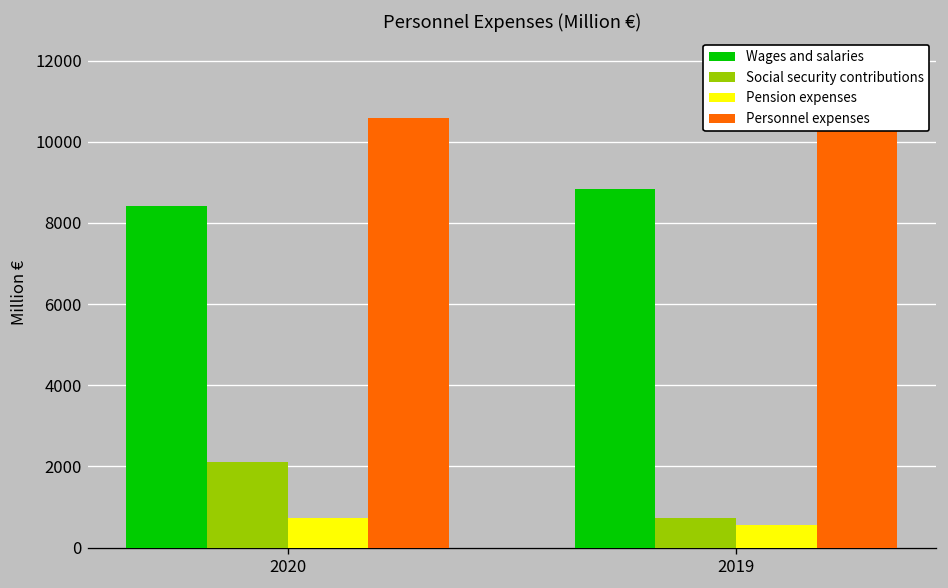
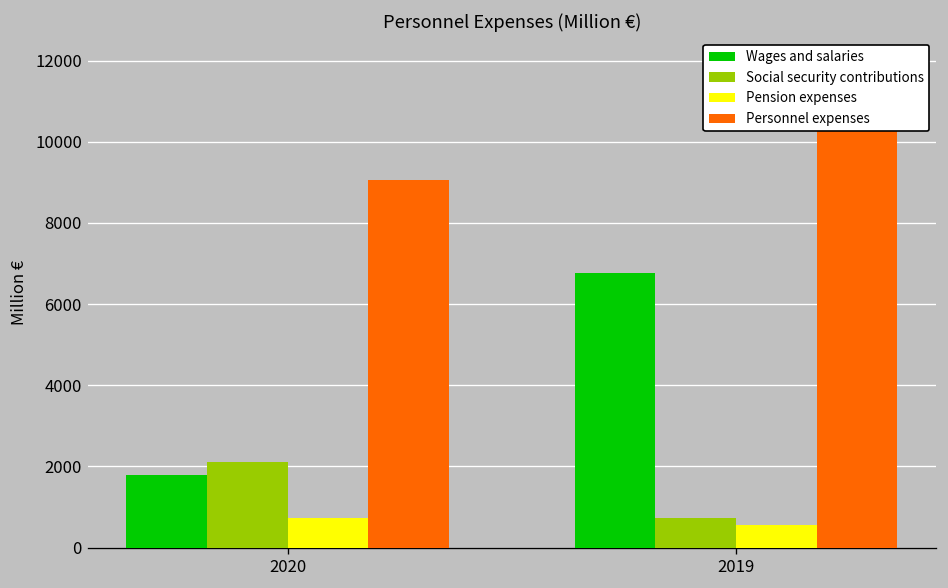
Wages and salaries, 2020: 8400 -> 1800
Personnel expenses, 2020: 10600 -> 9100
Wages and salaries, 2019: 8800 -> 6800
